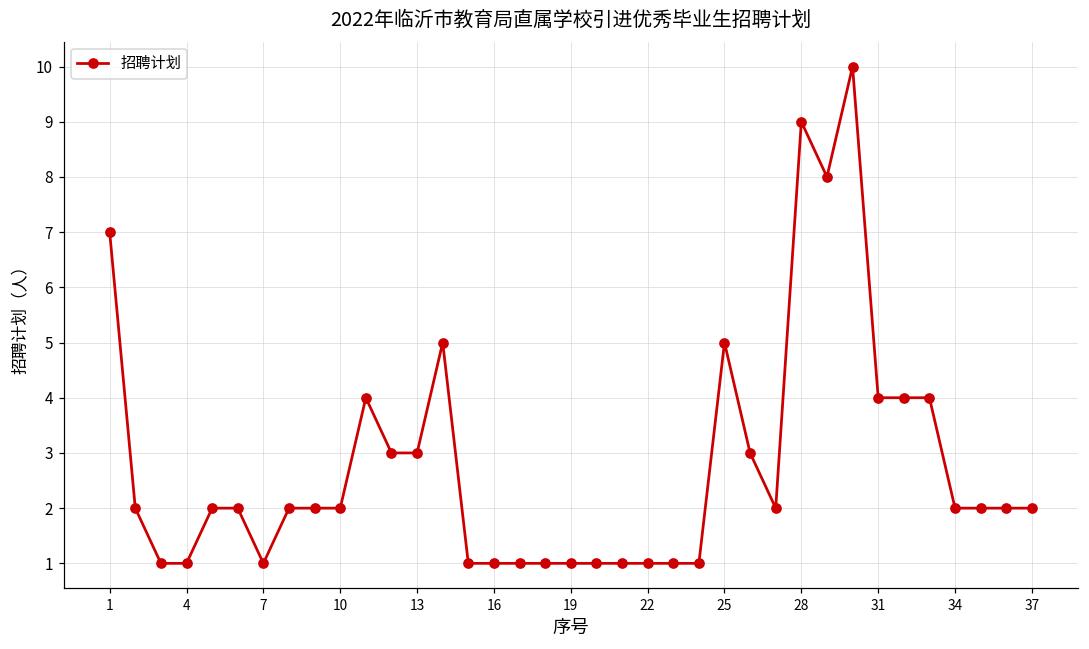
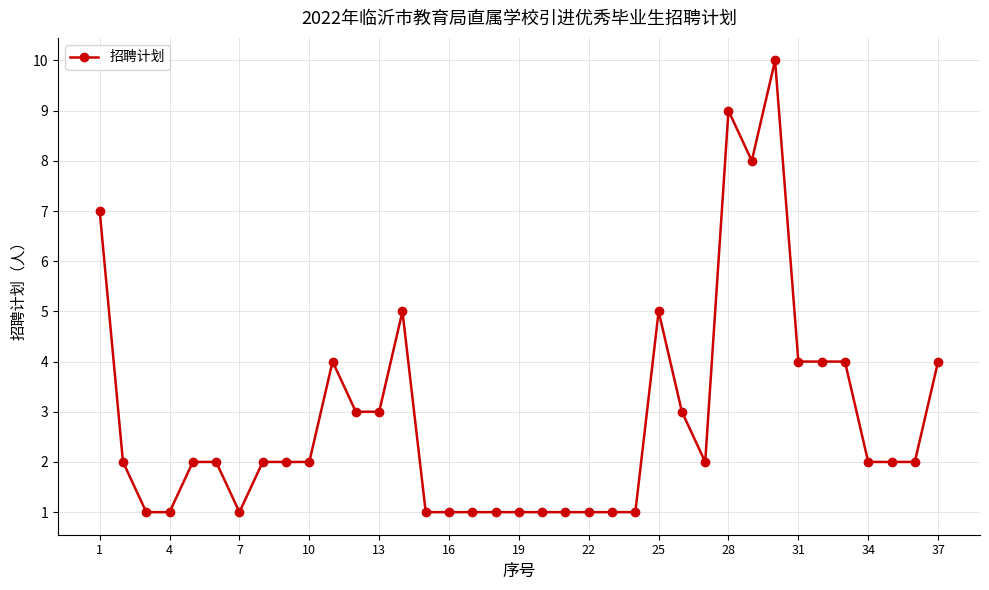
37: 2 -> 4
